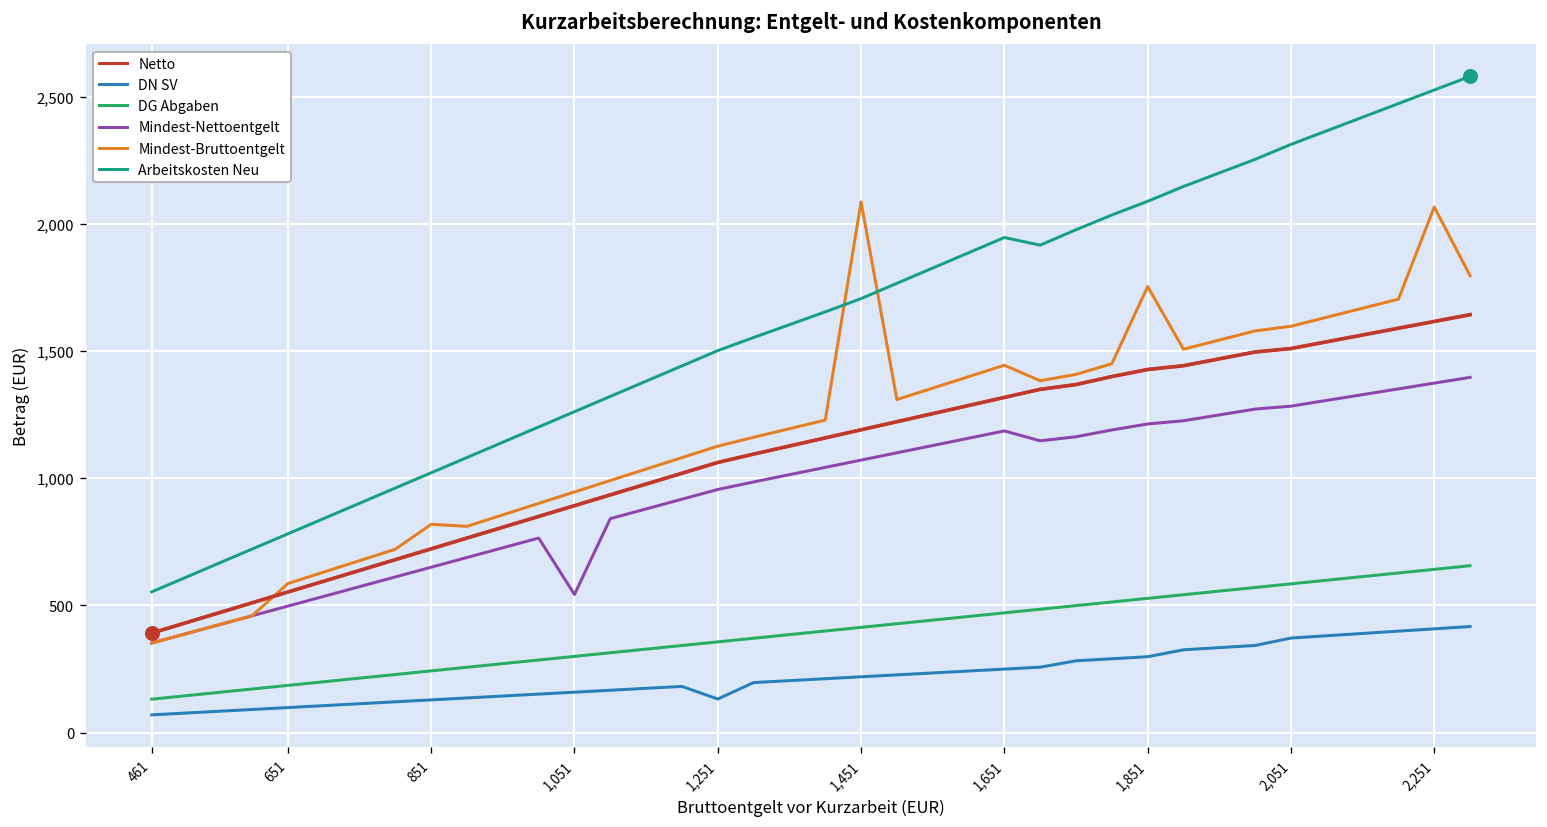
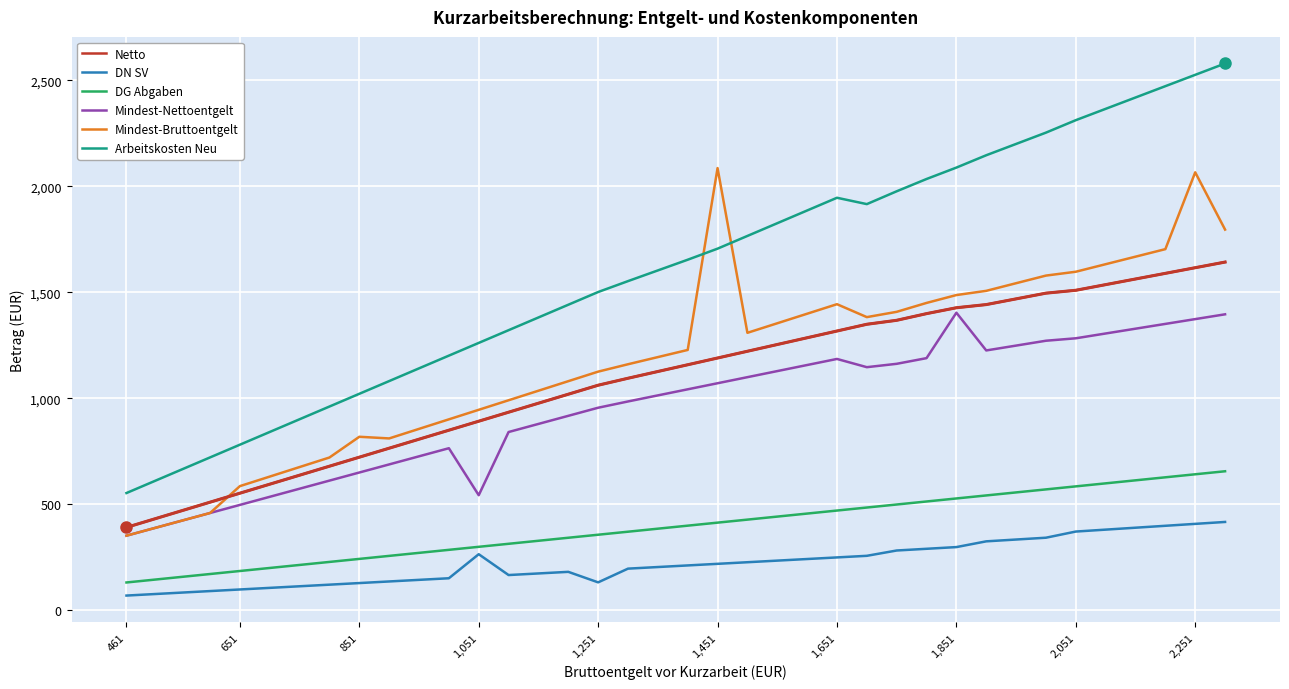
DN SV, 1,051: 160 -> 260
Mindest-Nettoentgelt, 1,851: 1,210 -> 1,400
Mindest-Bruttoentgelt, 1,851: 1,750 -> 1,490
